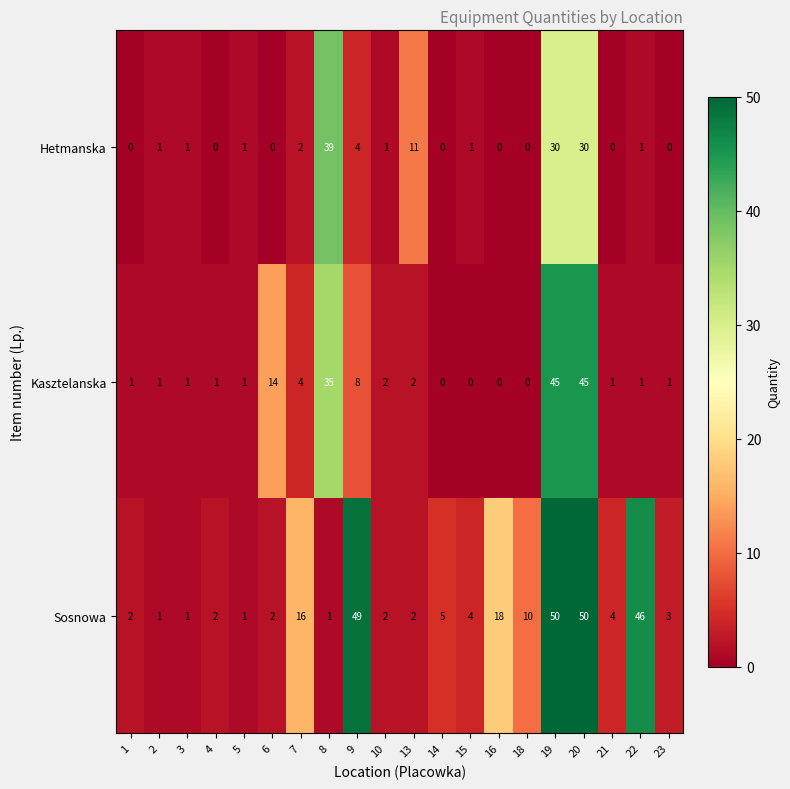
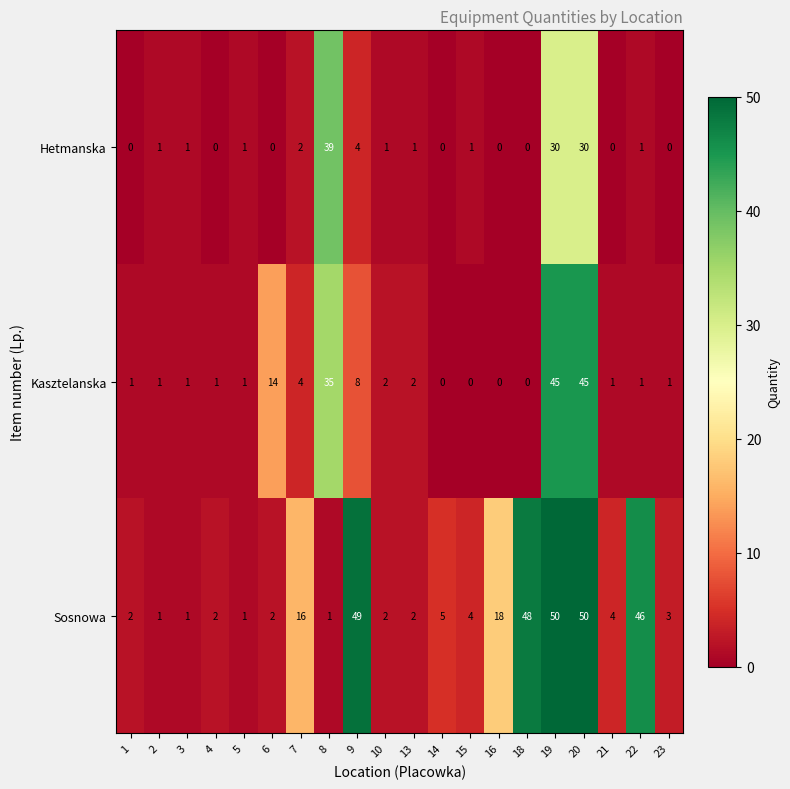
Hetmanska, 13: 11 -> 1
Sosnowa, 18: 10 -> 48
